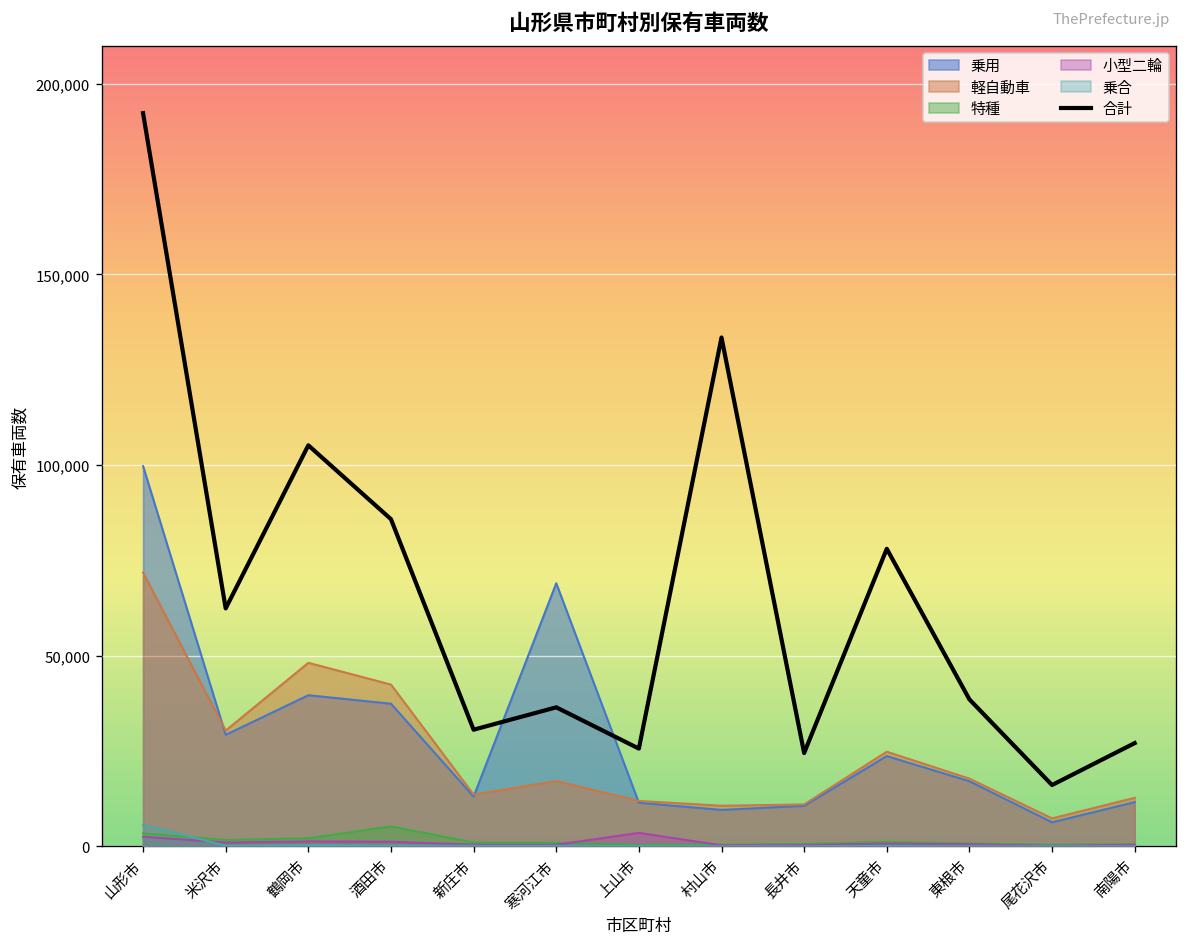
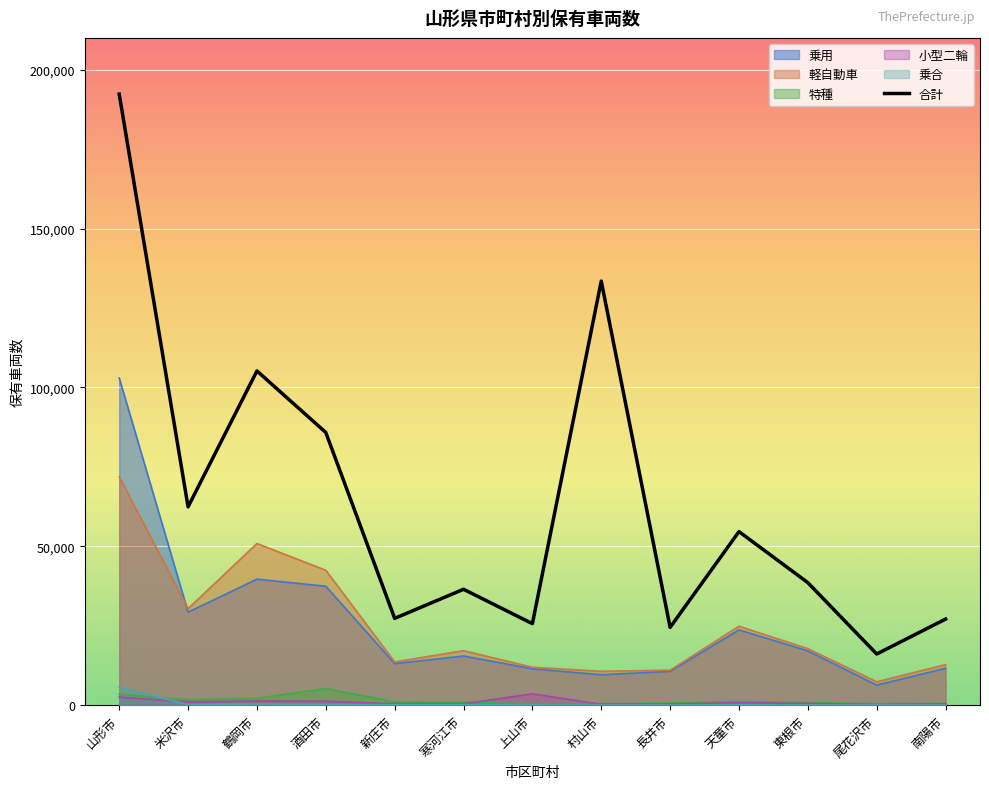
乗用, 山形市: 100,000 -> 103,000
軽自動車, 鶴岡市: 48,000 -> 51,000
合計, 新庄市: 31,000 -> 27,000
乗用, 寒河江市: 69,000 -> 15,000
合計, 天童市: 78,000 -> 55,000
